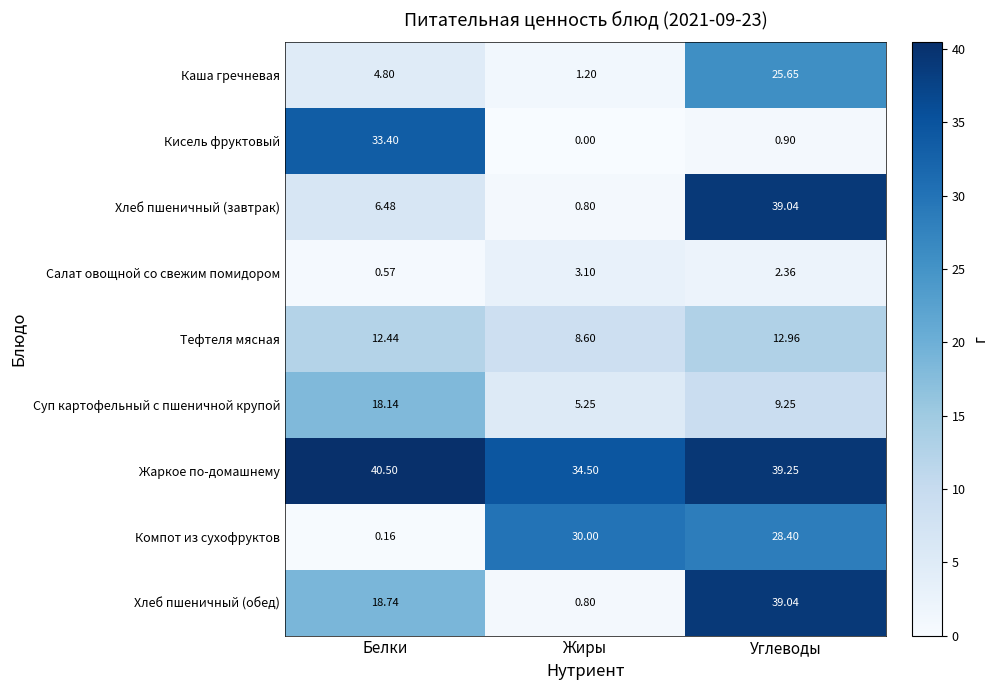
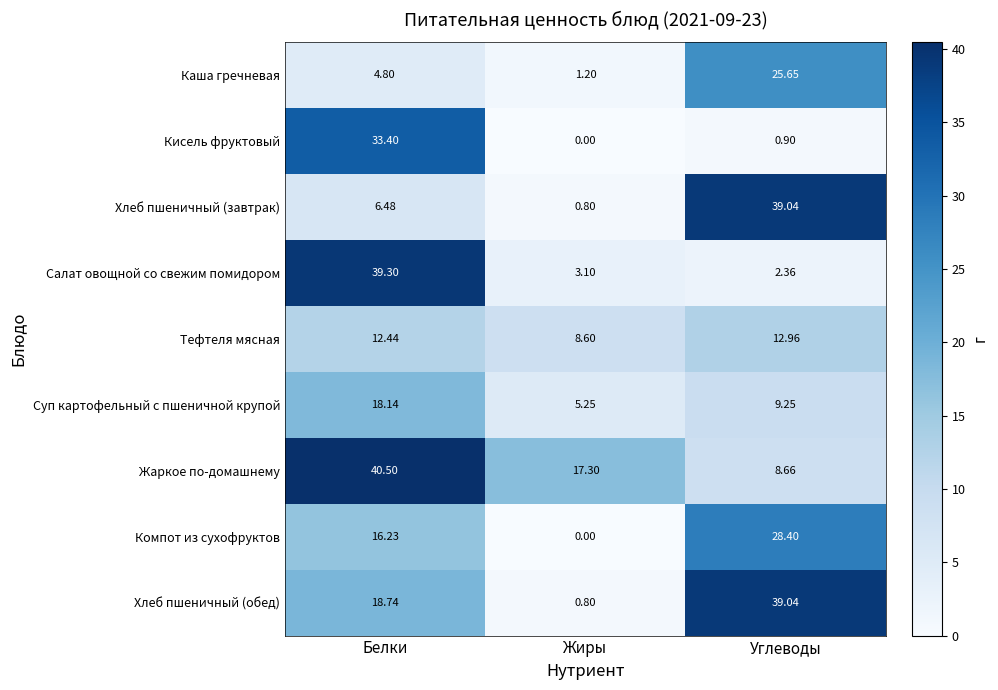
Салат овощной со свежим помидором, Белки: 0.57 -> 39.30
Жаркое по-домашнему, Жиры: 34.50 -> 17.30
Жаркое по-домашнему, Углеводы: 39.25 -> 8.66
Компот из сухофруктов, Белки: 0.16 -> 16.23
Компот из сухофруктов, Жиры: 30.00 -> 0.00
